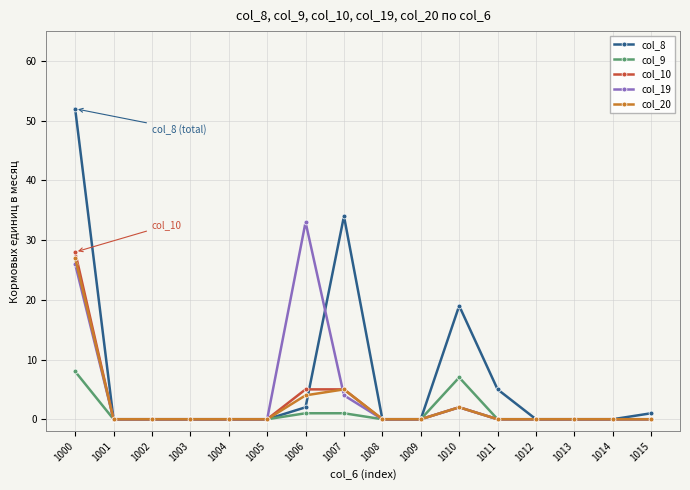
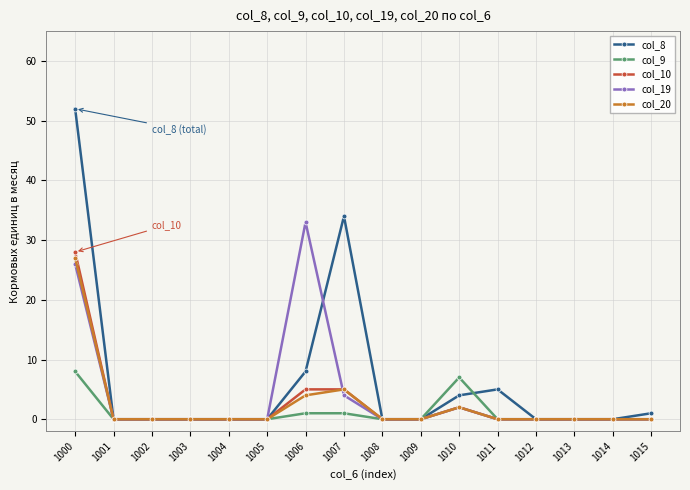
col_8, 1006: 2 -> 8
col_8, 1010: 19 -> 4
